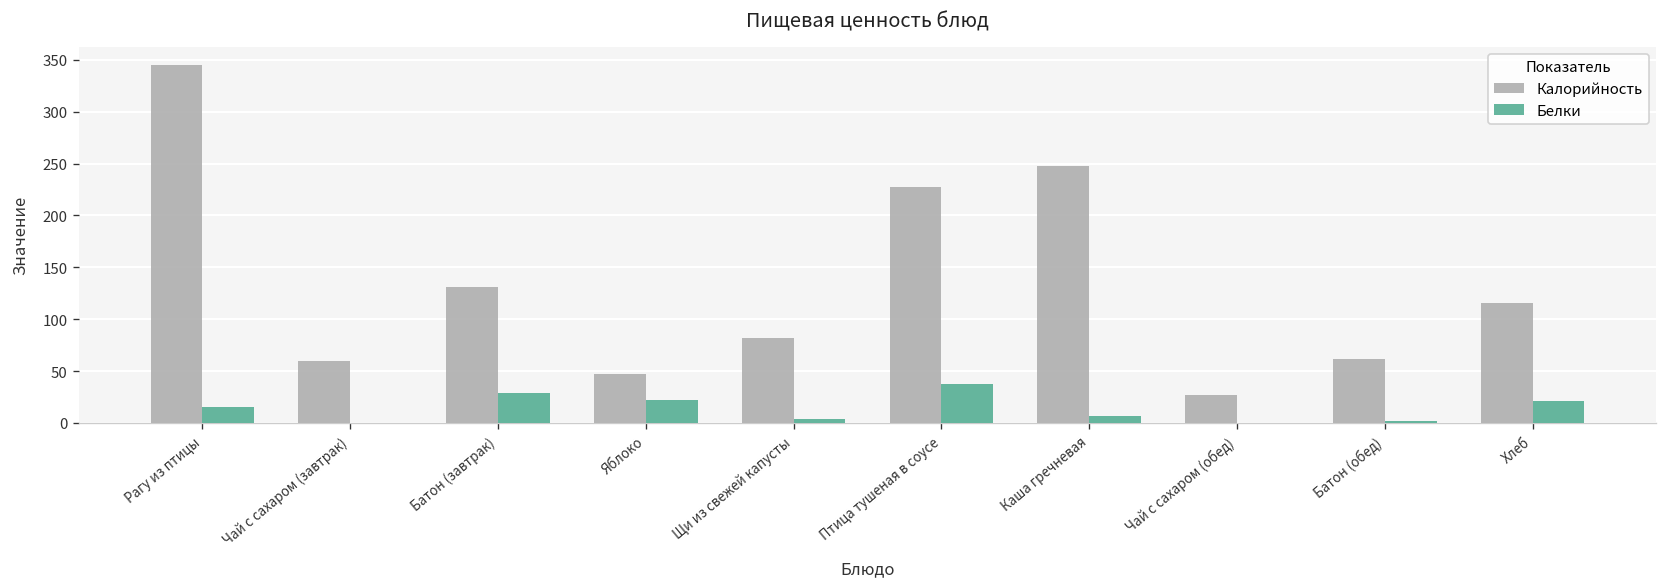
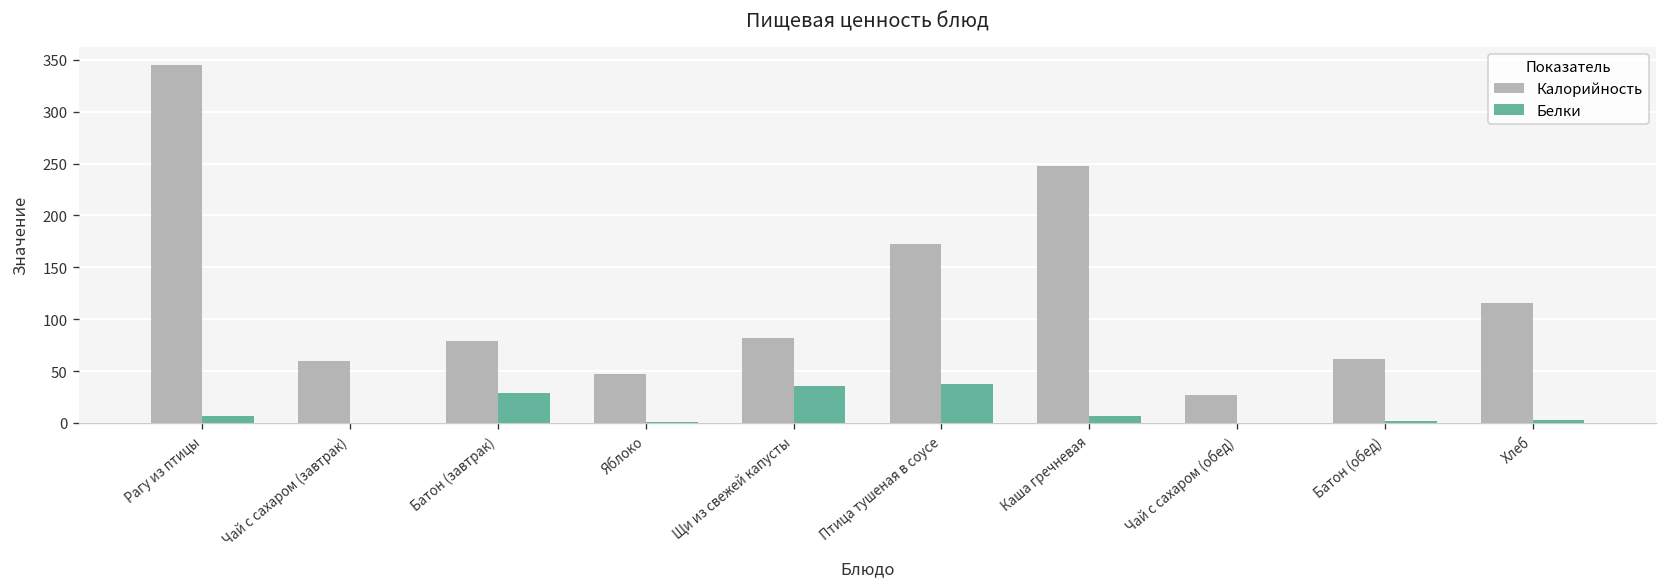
Белки, Рагу из птицы: 20 -> 10
Калорийность, Батон (завтрак): 130 -> 80
Белки, Яблоко: 20 -> 0
Белки, Щи из свежей капусты: 0 -> 40
Калорийность, Птица тушеная в соусе: 230 -> 170
Белки, Хлеб: 20 -> 0
